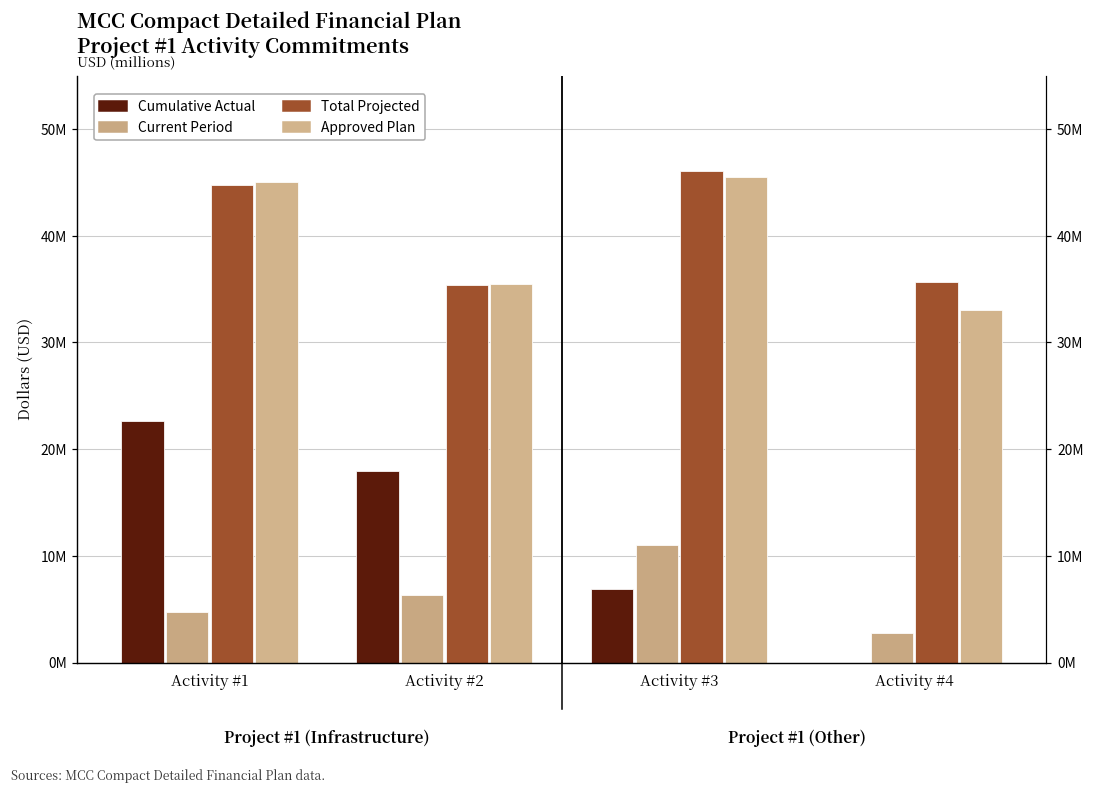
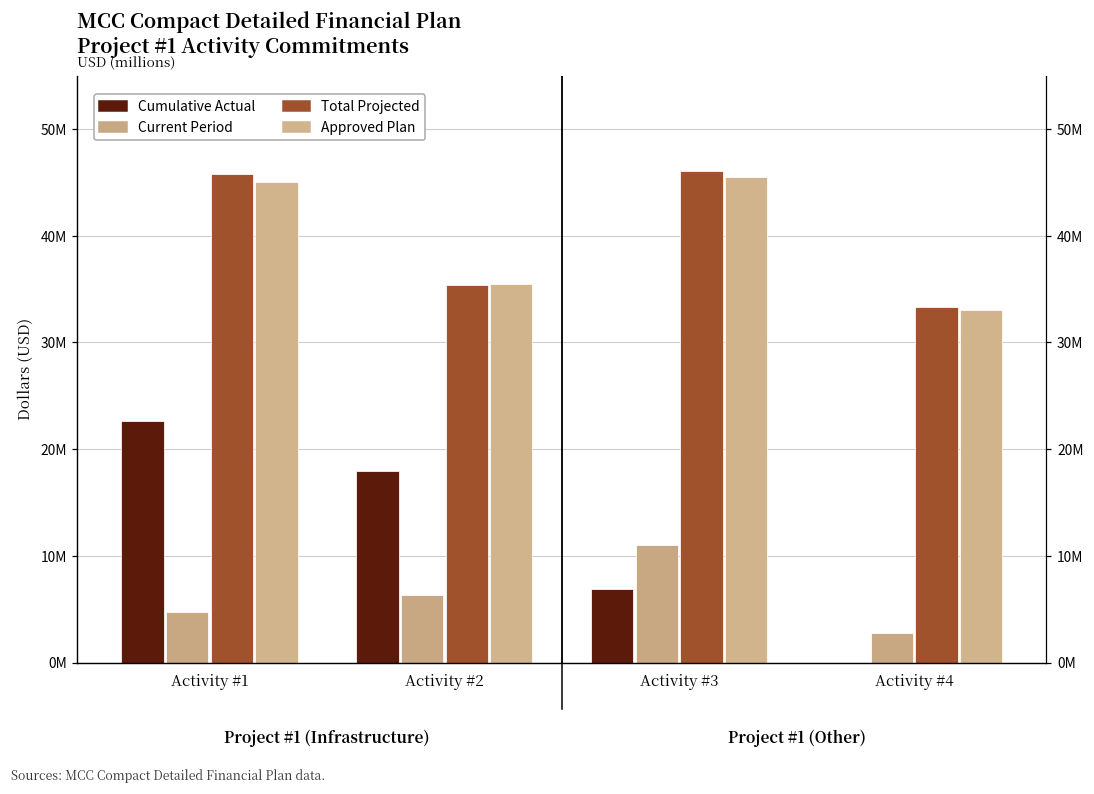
Total Projected, Activity #1: 45000000 -> 46000000
Total Projected, Activity #4: 36000000 -> 33000000
